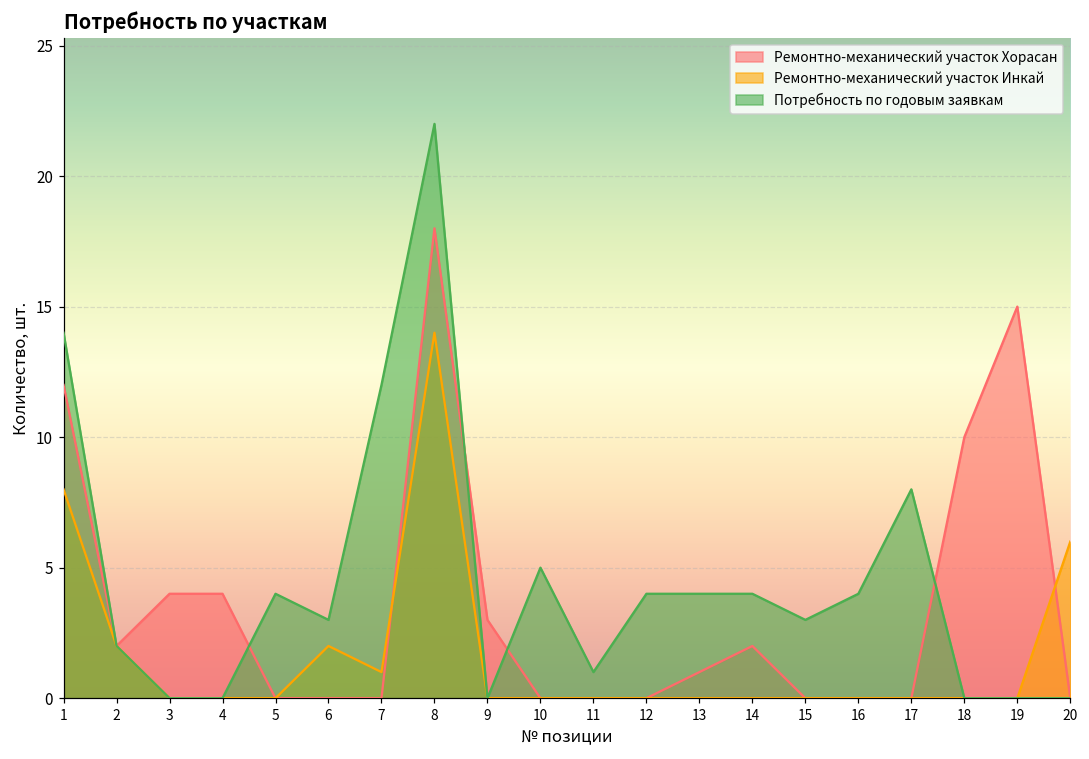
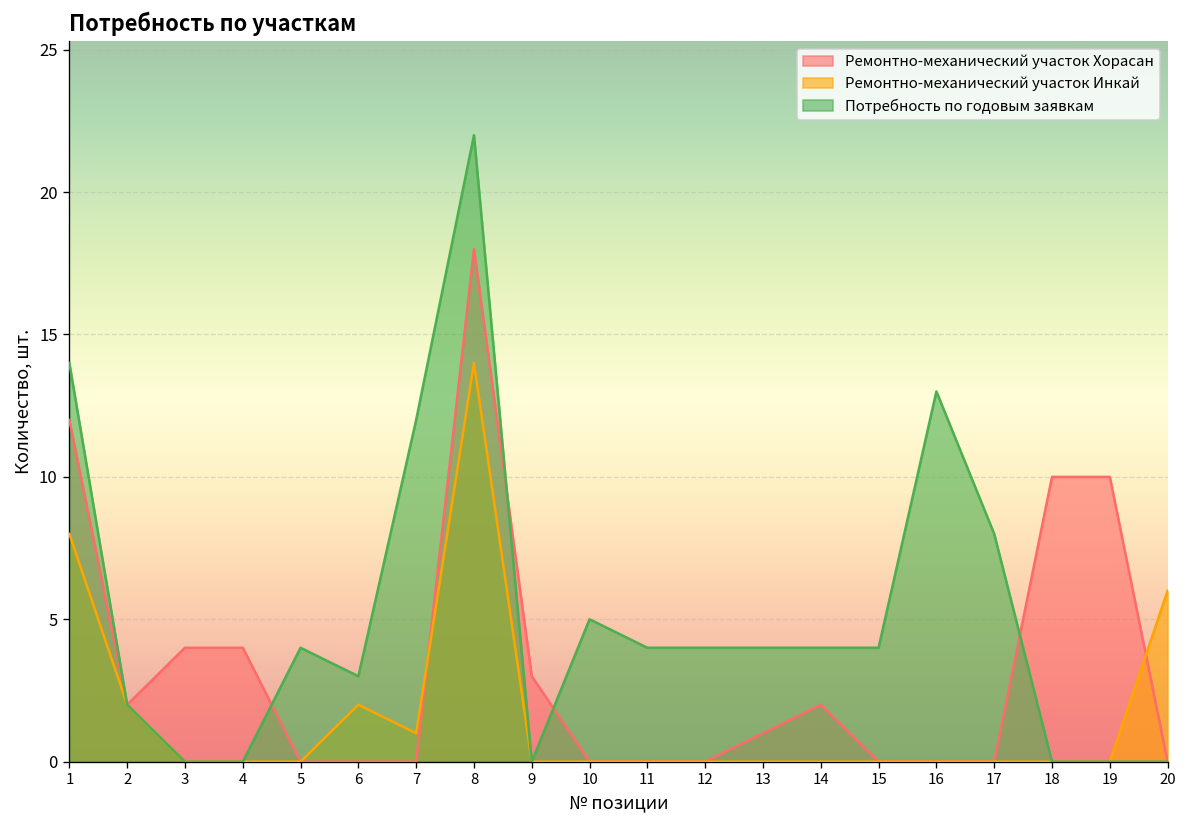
Потребность по годовым заявкам, 11: 1 -> 4
Потребность по годовым заявкам, 15: 3 -> 4
Потребность по годовым заявкам, 16: 4 -> 13
Ремонтно-механический участок Хорасан, 19: 15 -> 10
